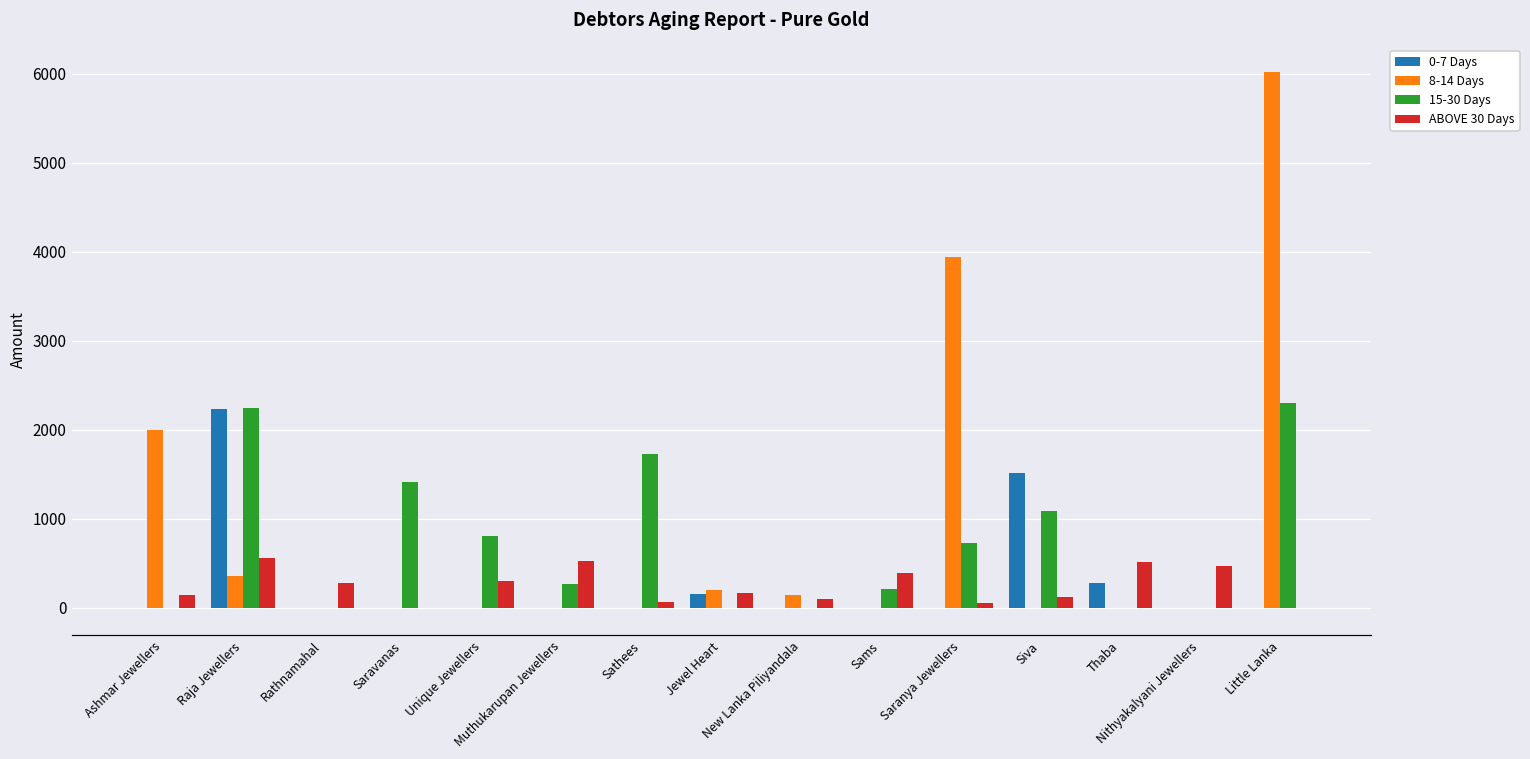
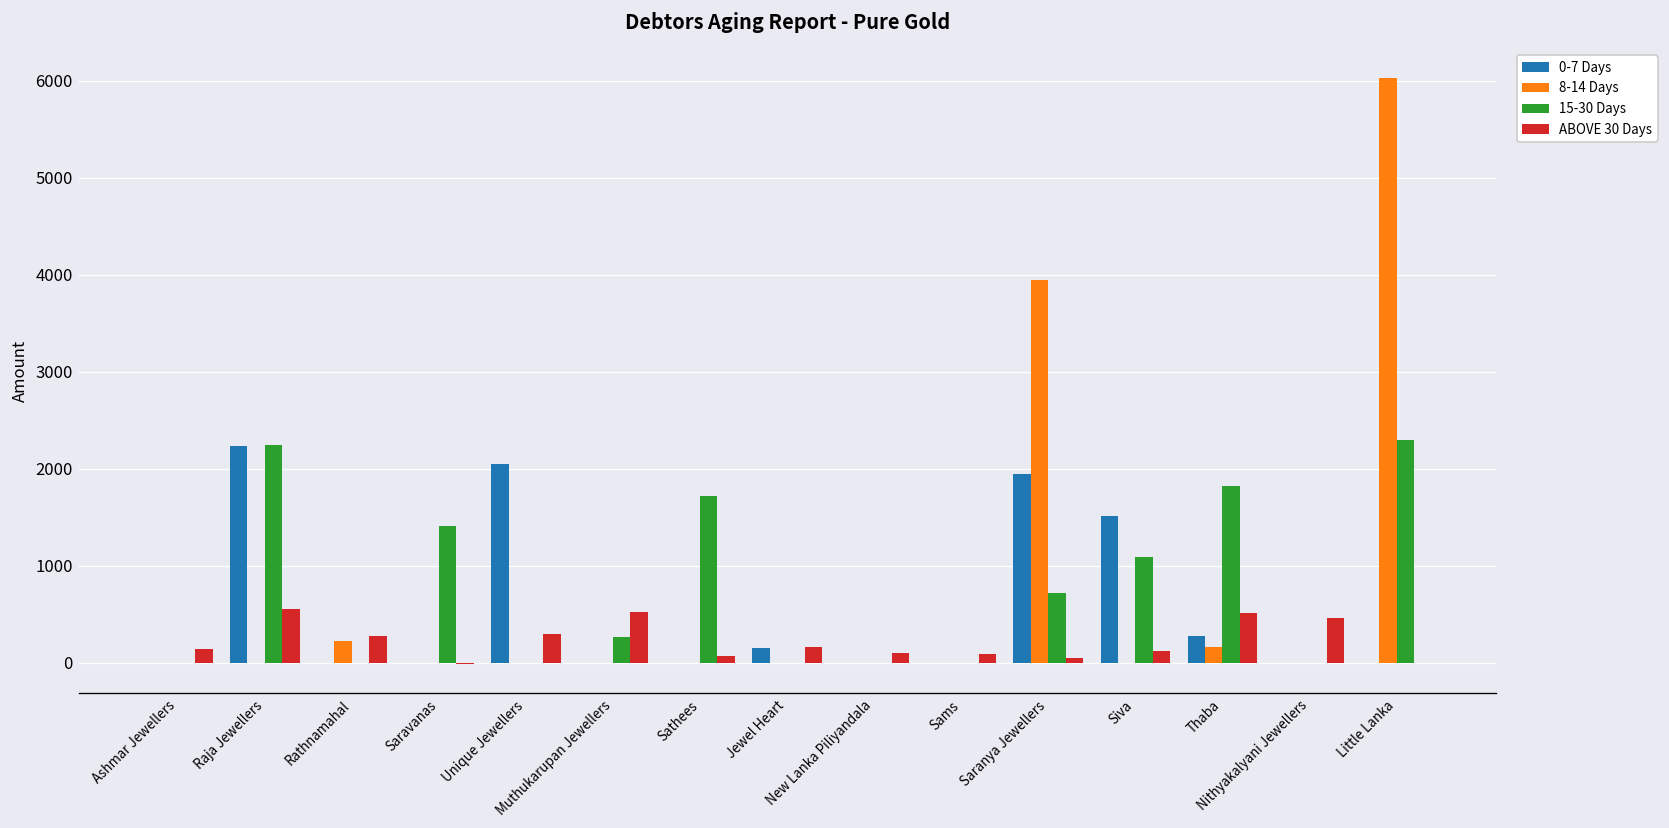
8-14 Days, Ashmar Jewellers: 2000 -> 0
8-14 Days, Raja Jewellers: 400 -> 0
8-14 Days, Rathnamahal: 0 -> 200
0-7 Days, Unique Jewellers: 0 -> 2000
15-30 Days, Unique Jewellers: 800 -> 0
8-14 Days, Jewel Heart: 200 -> 0
8-14 Days, New Lanka Piliyandala: 100 -> 0
15-30 Days, Sams: 200 -> 0
ABOVE 30 Days, Sams: 400 -> 100
0-7 Days, Saranya Jewellers: 0 -> 1900
8-14 Days, Thaba: 0 -> 200
15-30 Days, Thaba: 0 -> 1800
